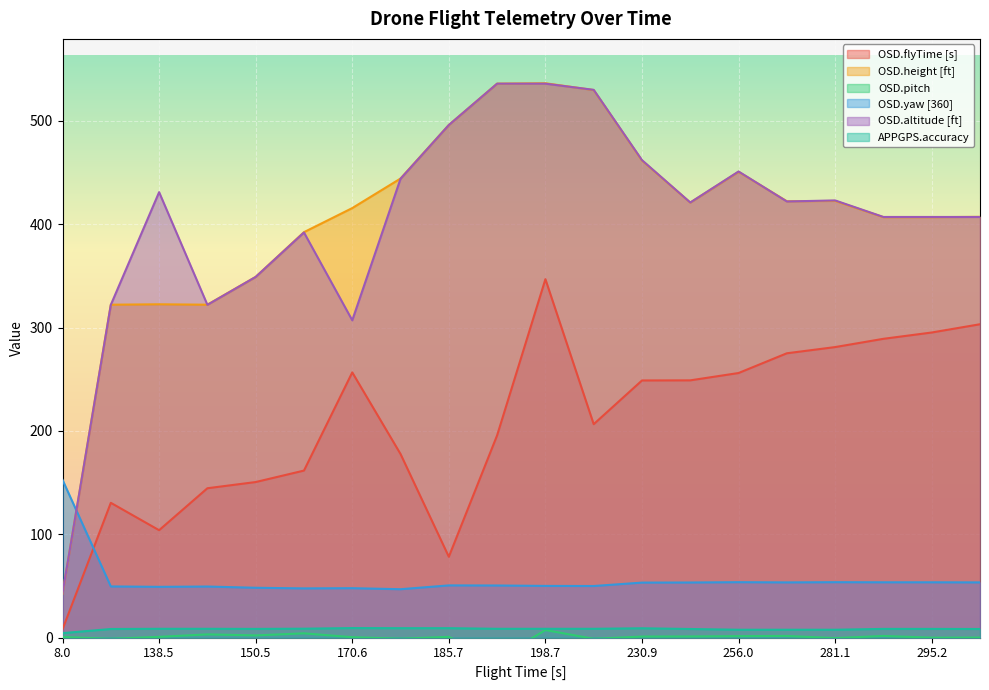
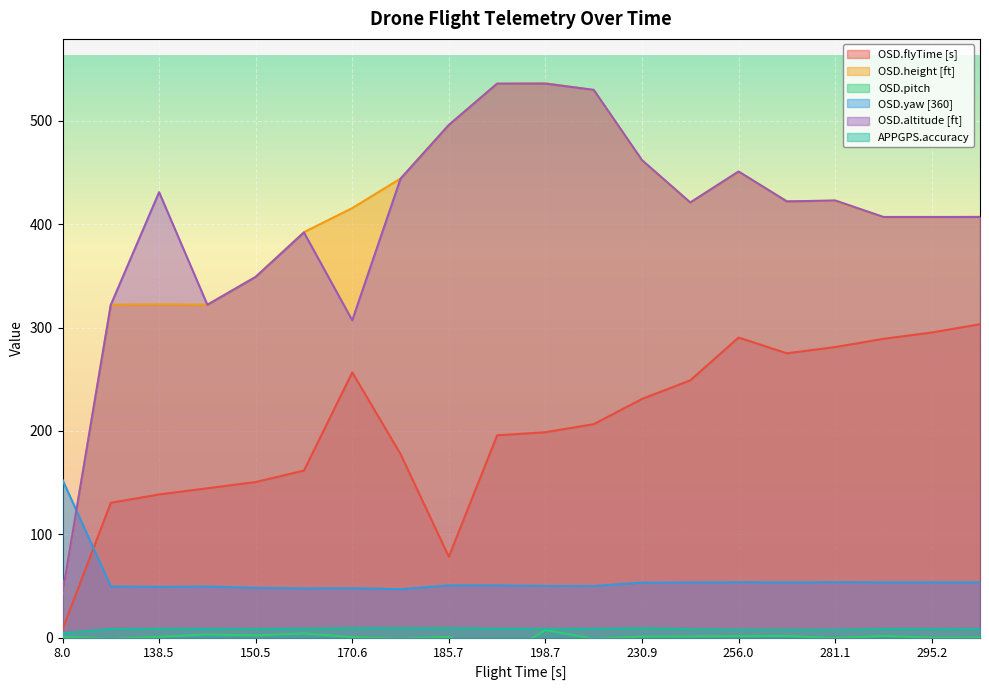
OSD.flyTime [s], 138.5: 104 -> 139
OSD.flyTime [s], 198.7: 347 -> 199
OSD.flyTime [s], 230.9: 249 -> 231
OSD.flyTime [s], 256.0: 256 -> 290
